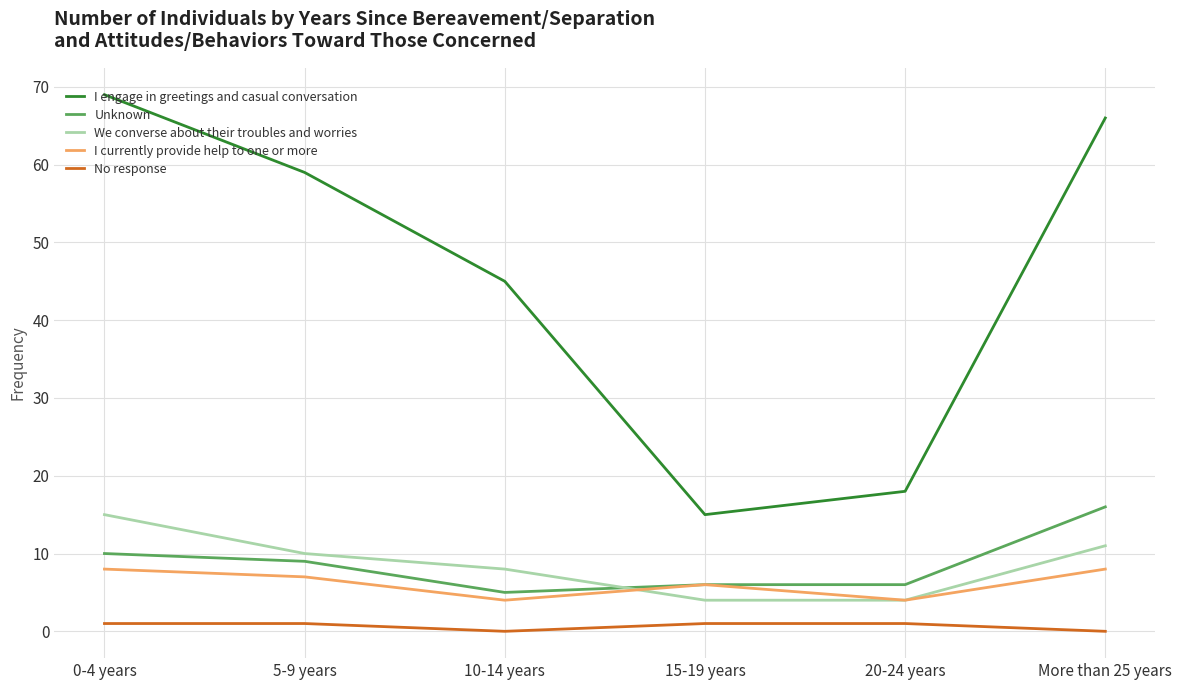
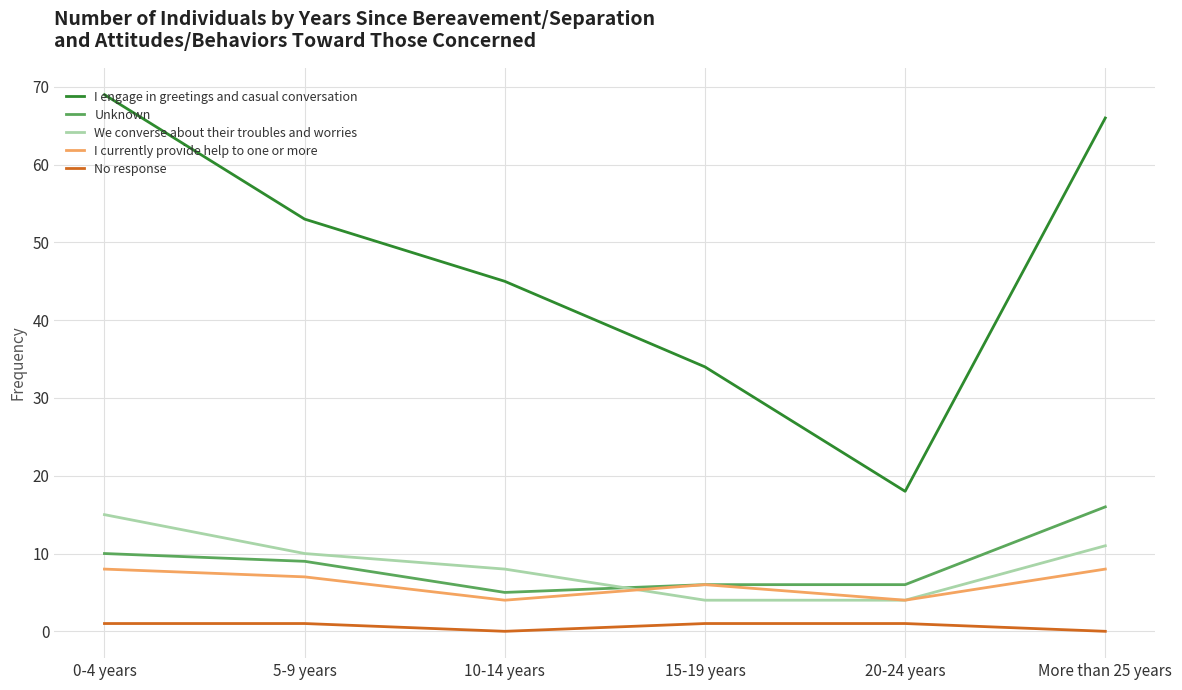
I engage in greetings and casual conversation, 5-9 years: 59 -> 53
I engage in greetings and casual conversation, 15-19 years: 15 -> 34
